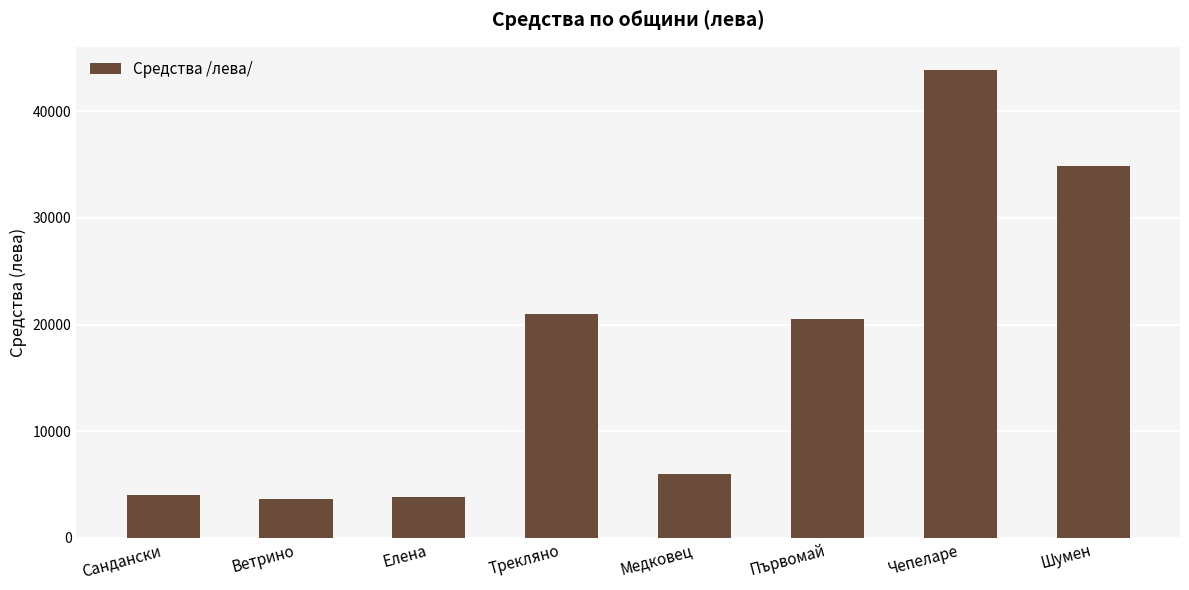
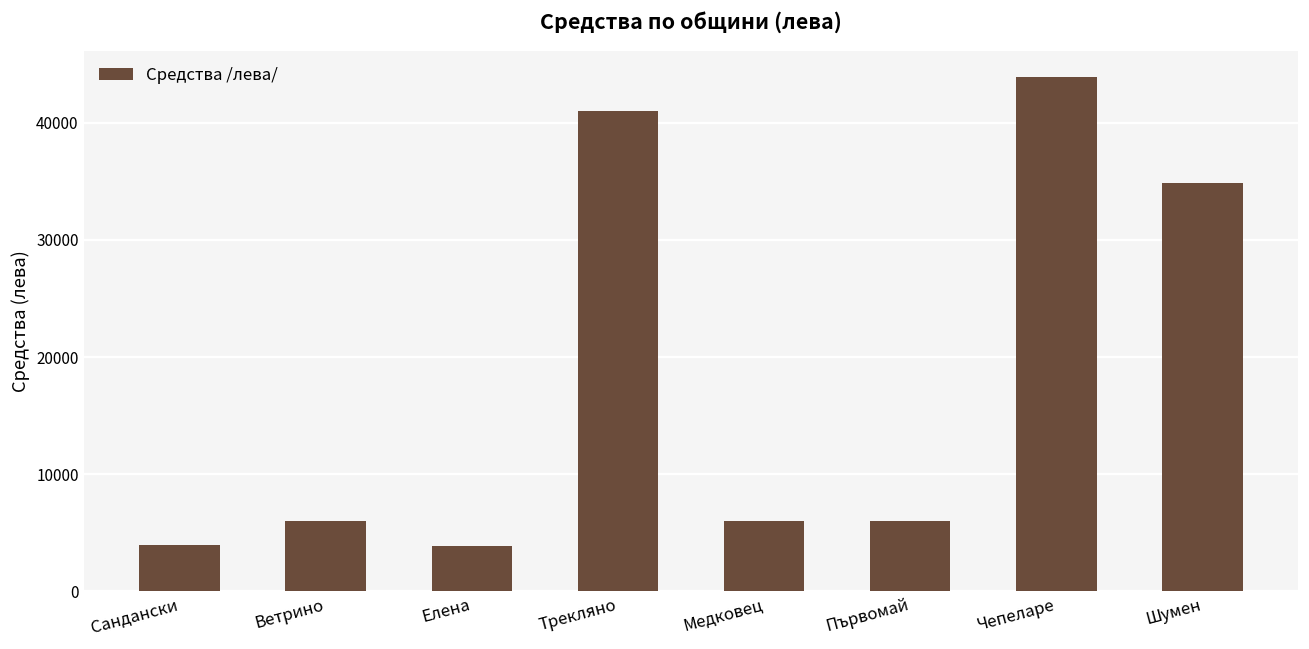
Ветрино: 3600 -> 6000
Трекляно: 21000 -> 41000
Първомай: 20500 -> 6000
